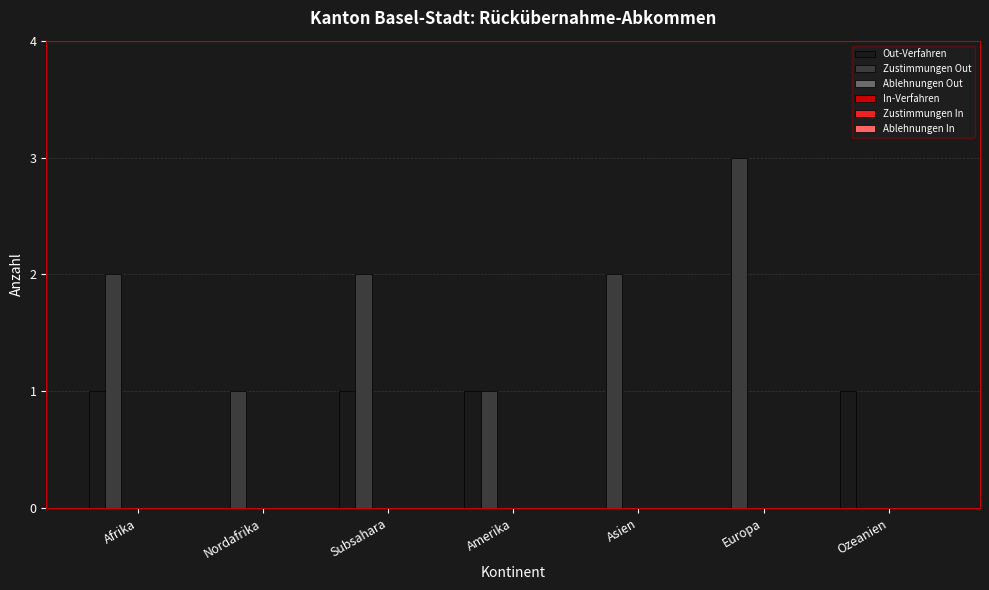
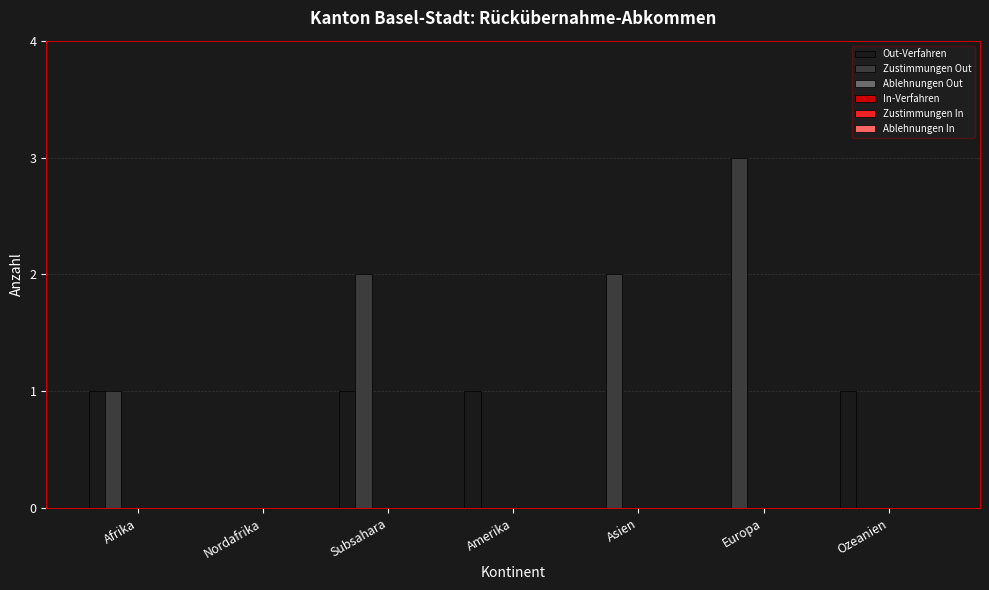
Zustimmungen Out, Afrika: 2 -> 1
Zustimmungen Out, Nordafrika: 1 -> 0
Zustimmungen Out, Amerika: 1 -> 0
